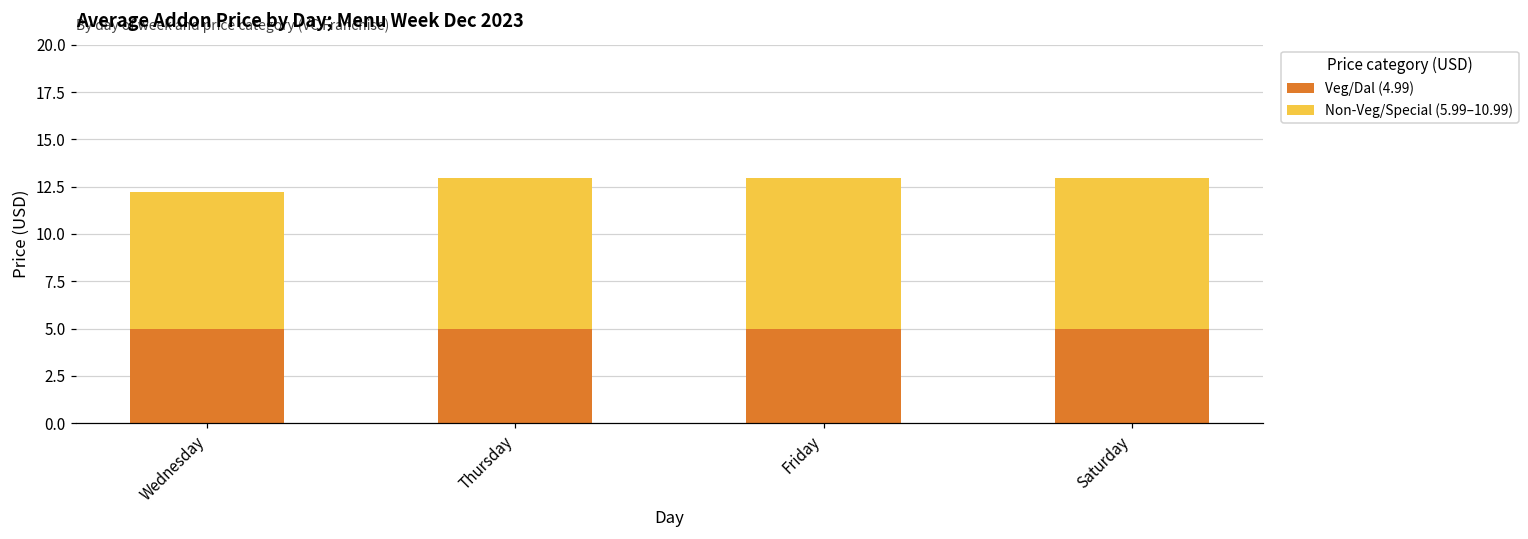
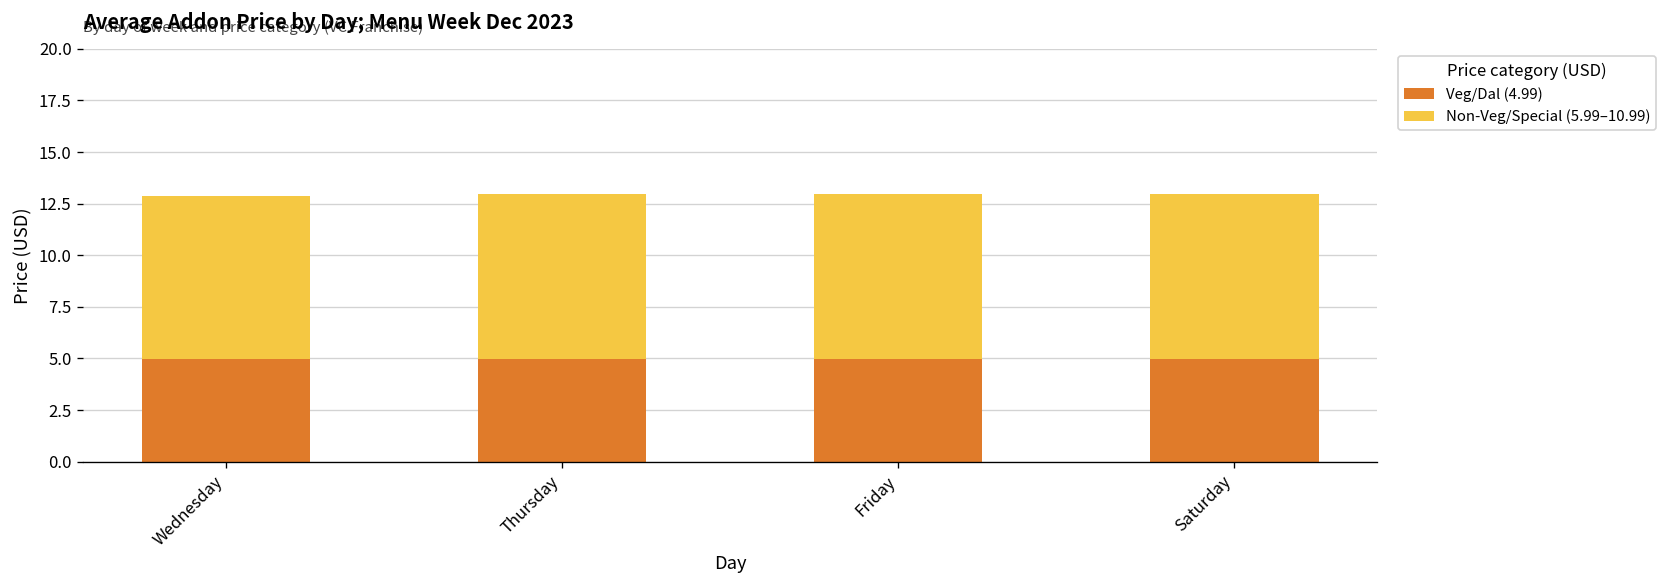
Non-Veg/Special (5.99–10.99), Wednesday: 7.2 -> 7.9
